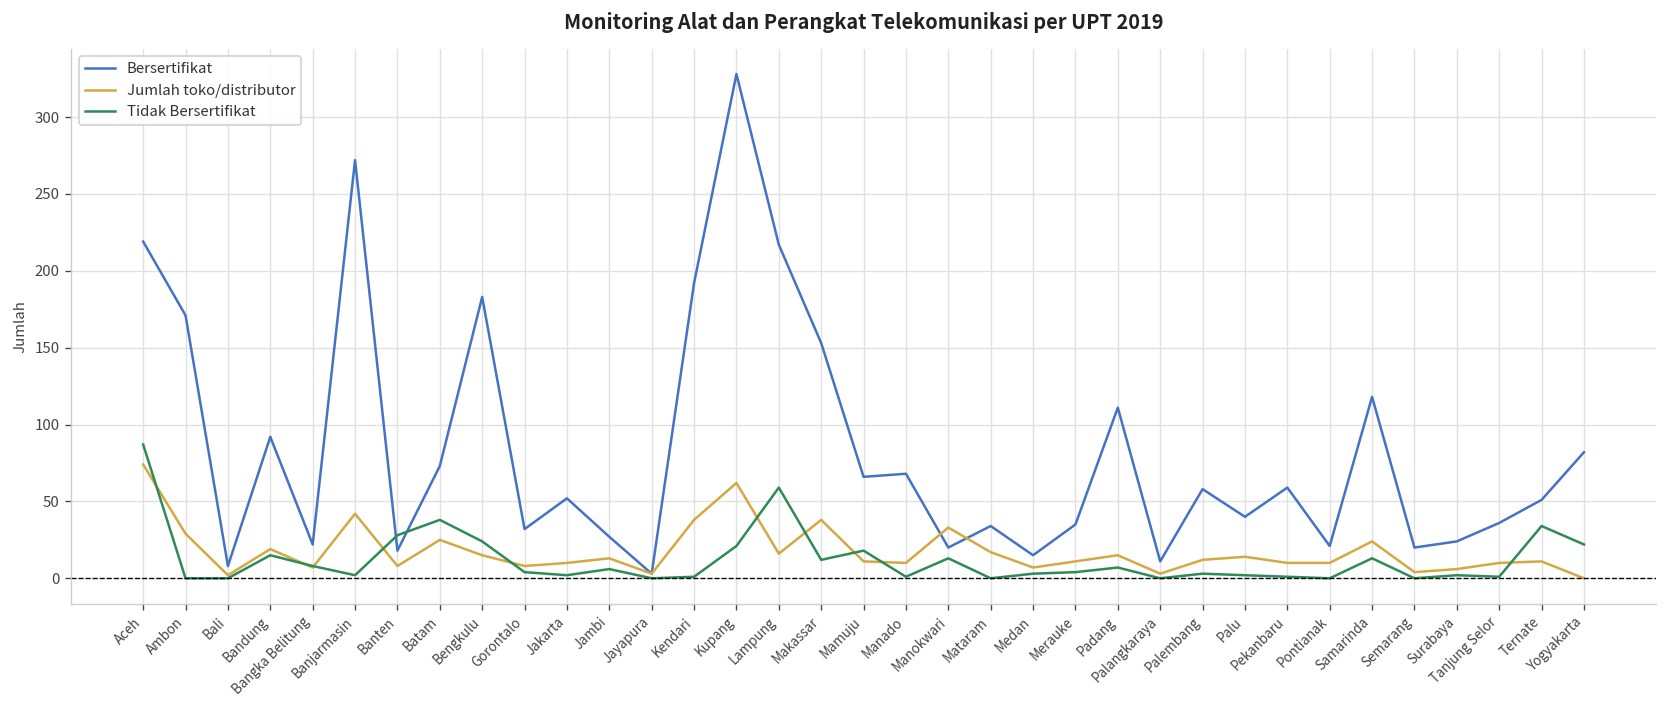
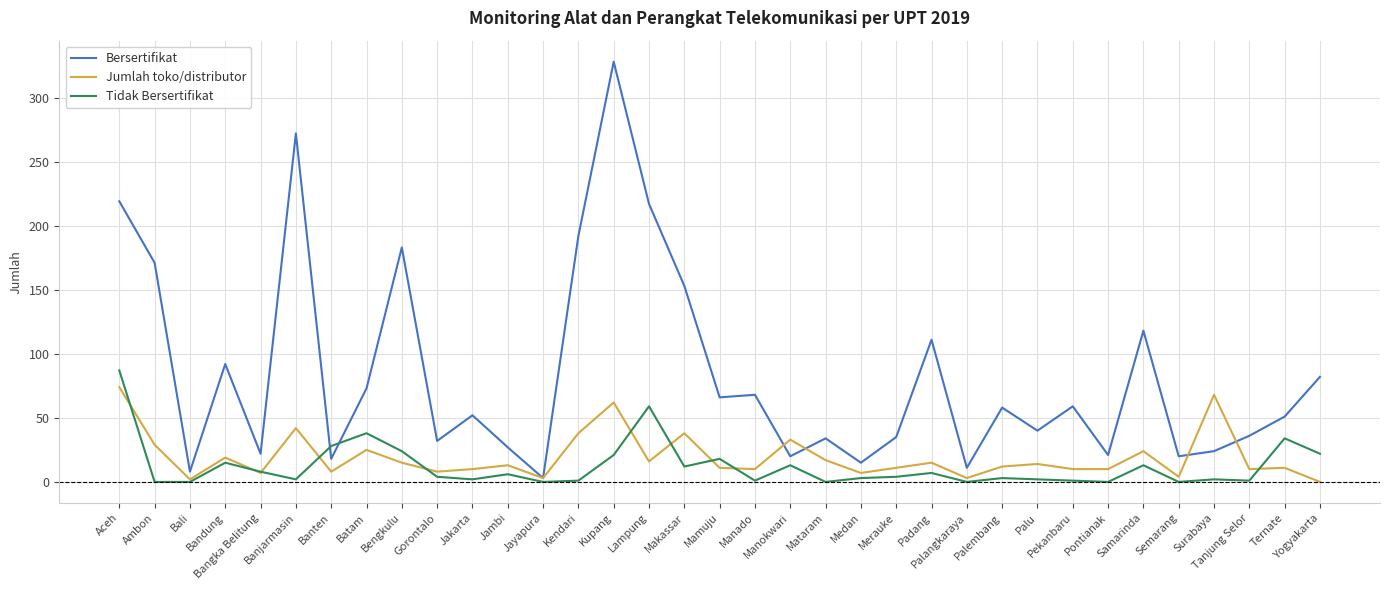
Jumlah toko/distributor, Surabaya: 6 -> 68
